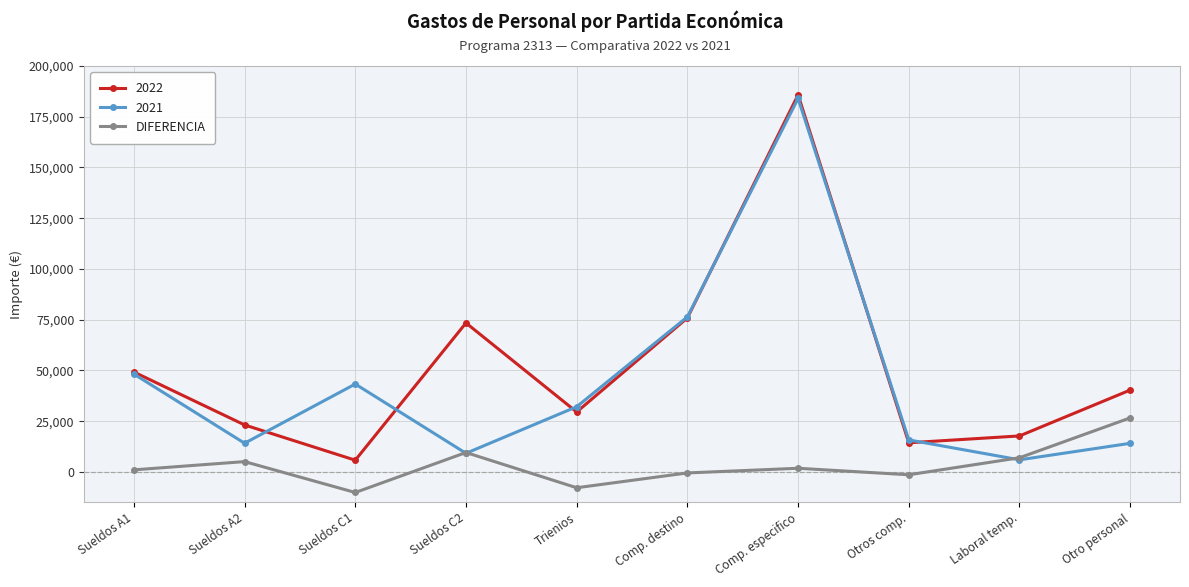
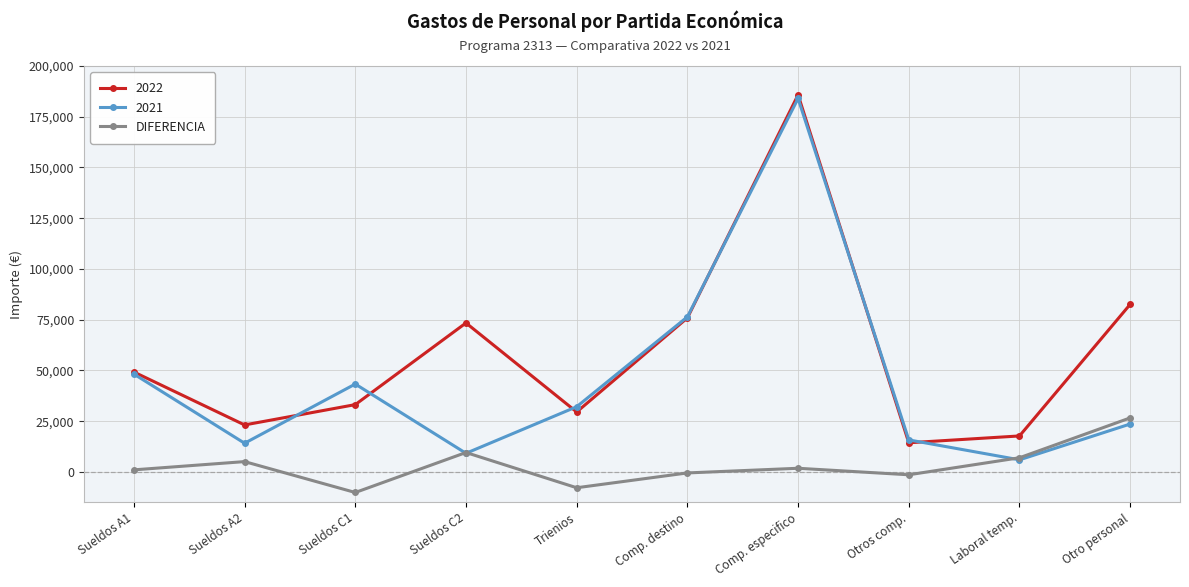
2022, Sueldos C1: 6,000 -> 33,000
2022, Otro personal: 40,000 -> 83,000
2021, Otro personal: 14,000 -> 24,000
